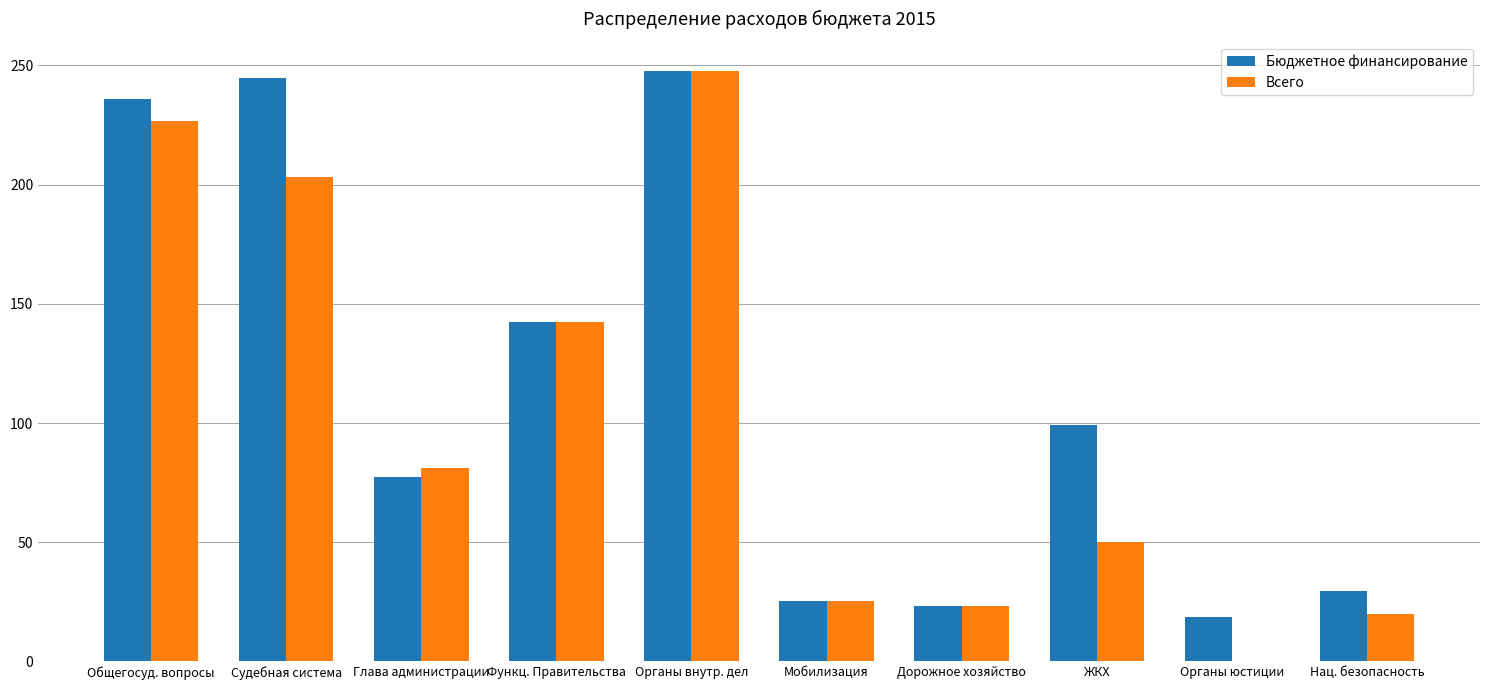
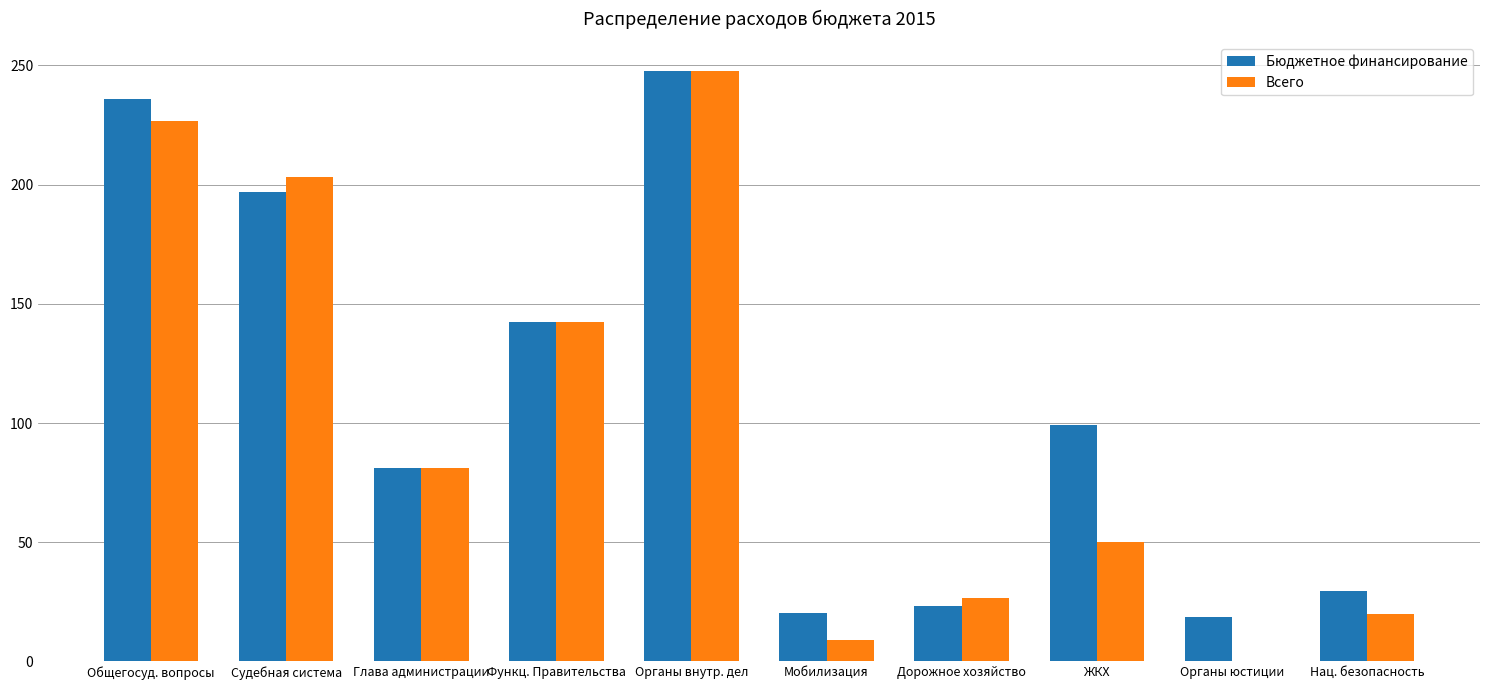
Бюджетное финансирование, Судебная система: 245 -> 197
Бюджетное финансирование, Глава администрации: 77 -> 81
Бюджетное финансирование, Мобилизация: 26 -> 21
Всего, Мобилизация: 26 -> 9
Всего, Дорожное хозяйство: 23 -> 27
